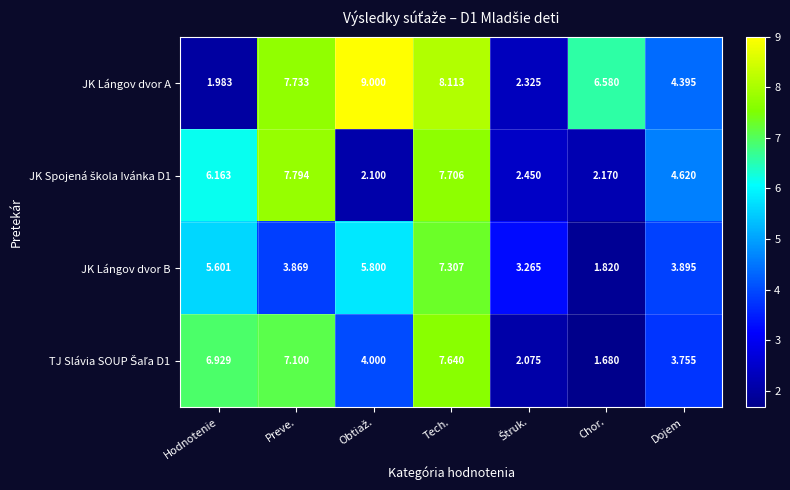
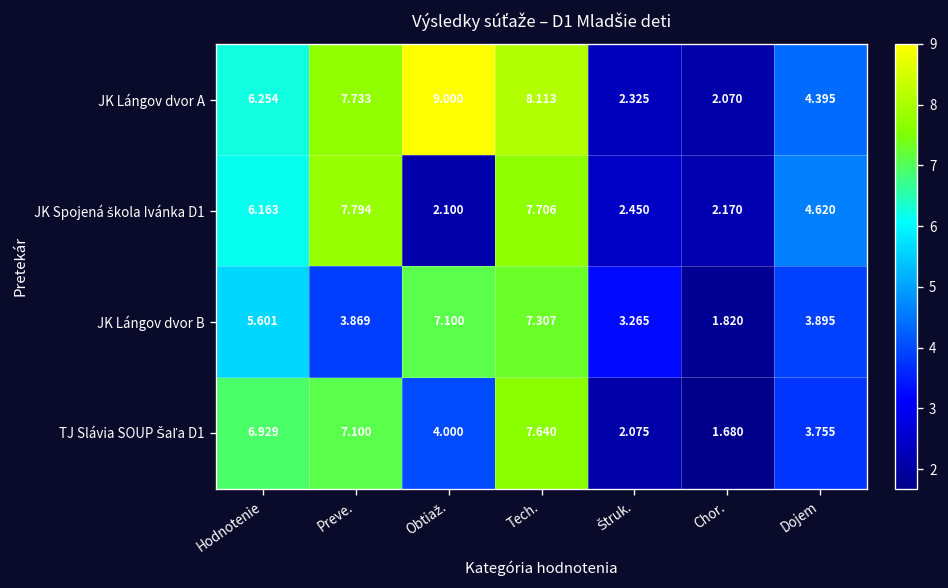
JK Lángov dvor A, Hodnotenie: 1.983 -> 6.254
JK Lángov dvor A, Chor.: 6.580 -> 2.070
JK Lángov dvor B, Obtiaž.: 5.800 -> 7.100
